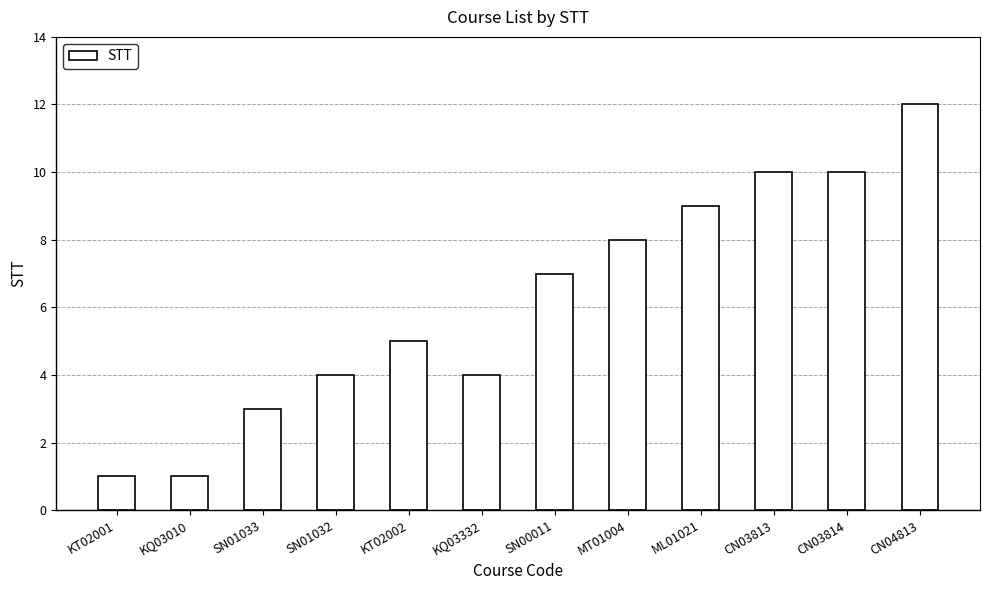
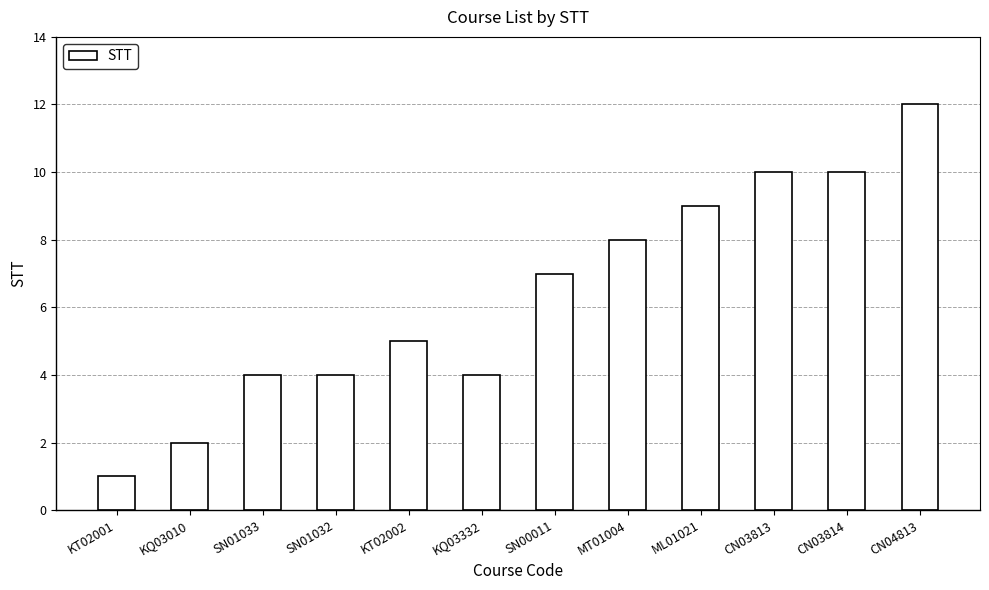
KQ03010: 1 -> 2
SN01033: 3 -> 4
